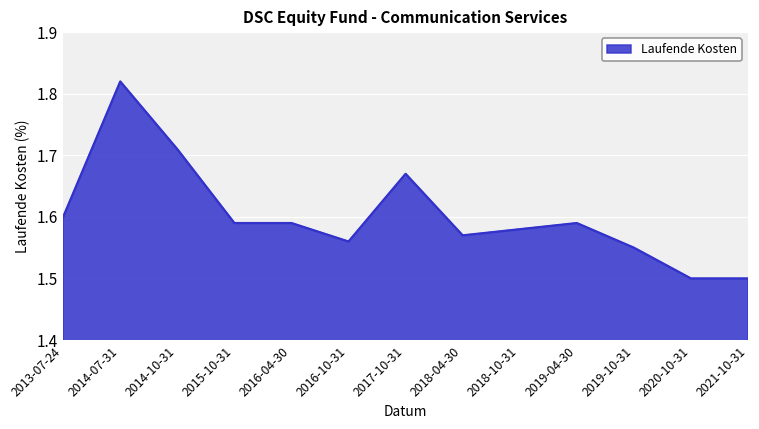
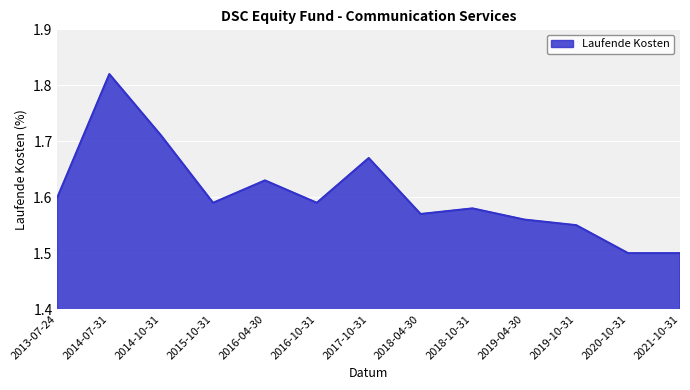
2016-04-30: 1.59 -> 1.63
2016-10-31: 1.56 -> 1.59
2019-04-30: 1.59 -> 1.56
